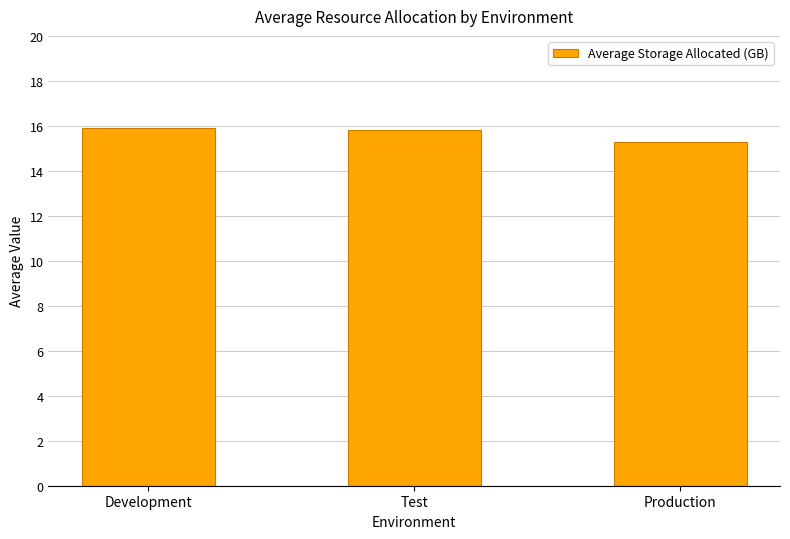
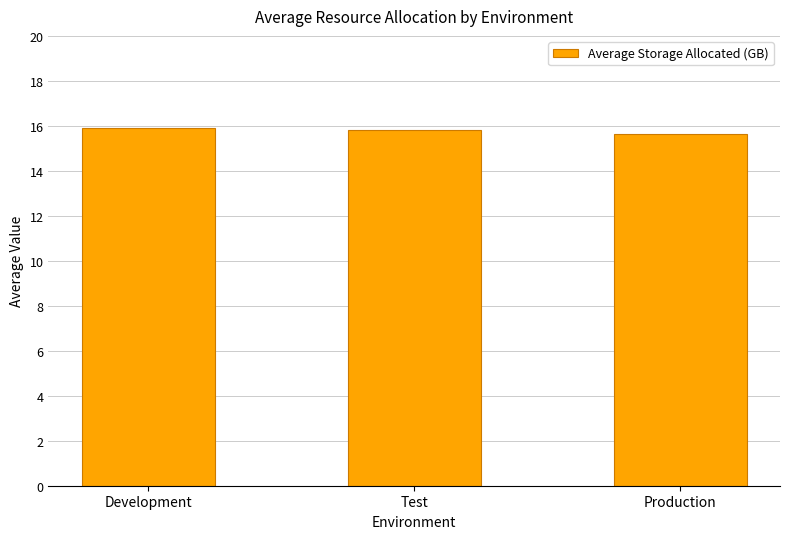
Production: 15.3 -> 15.6
